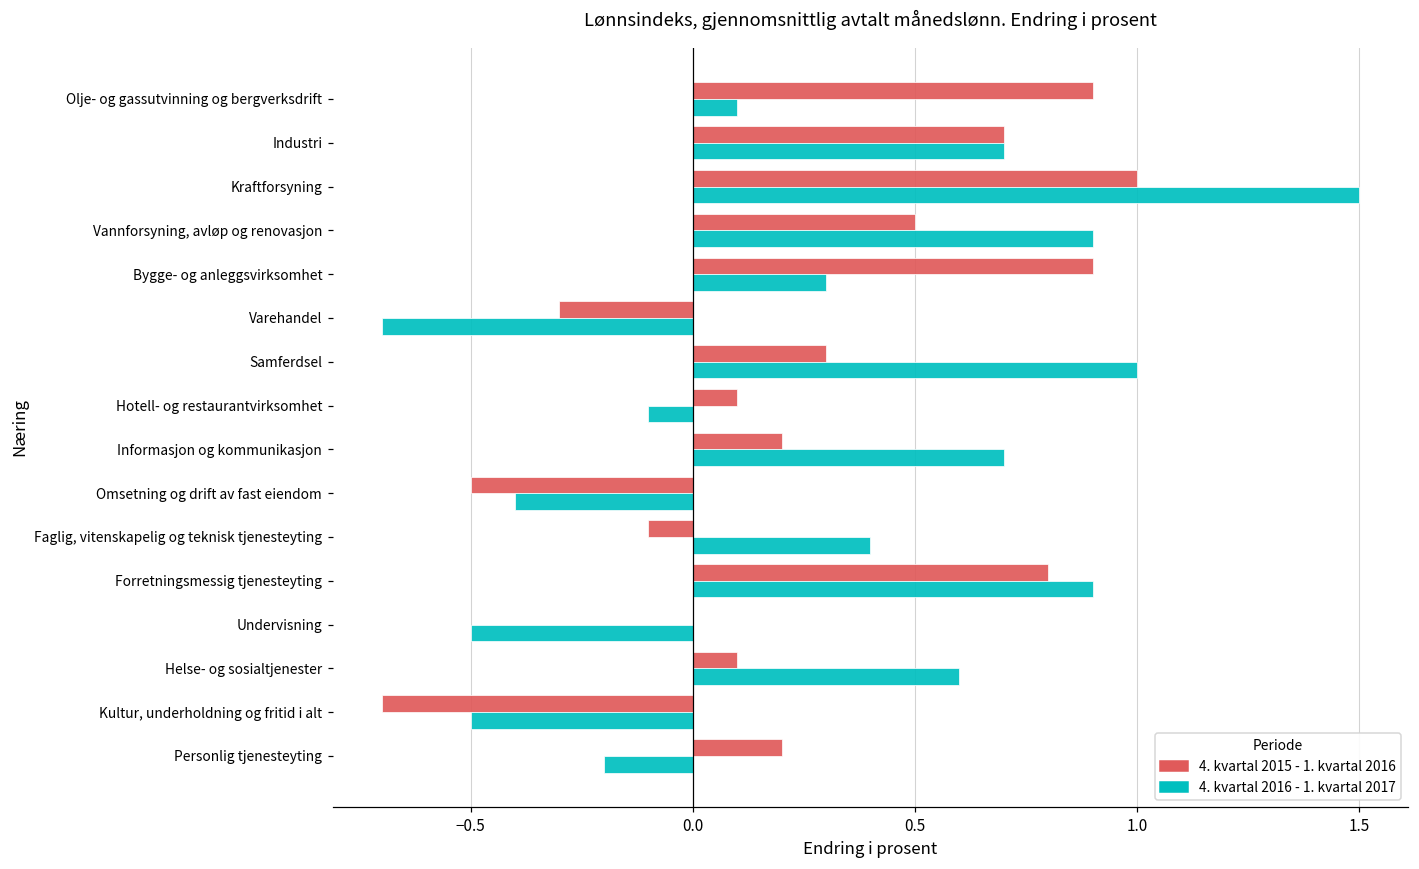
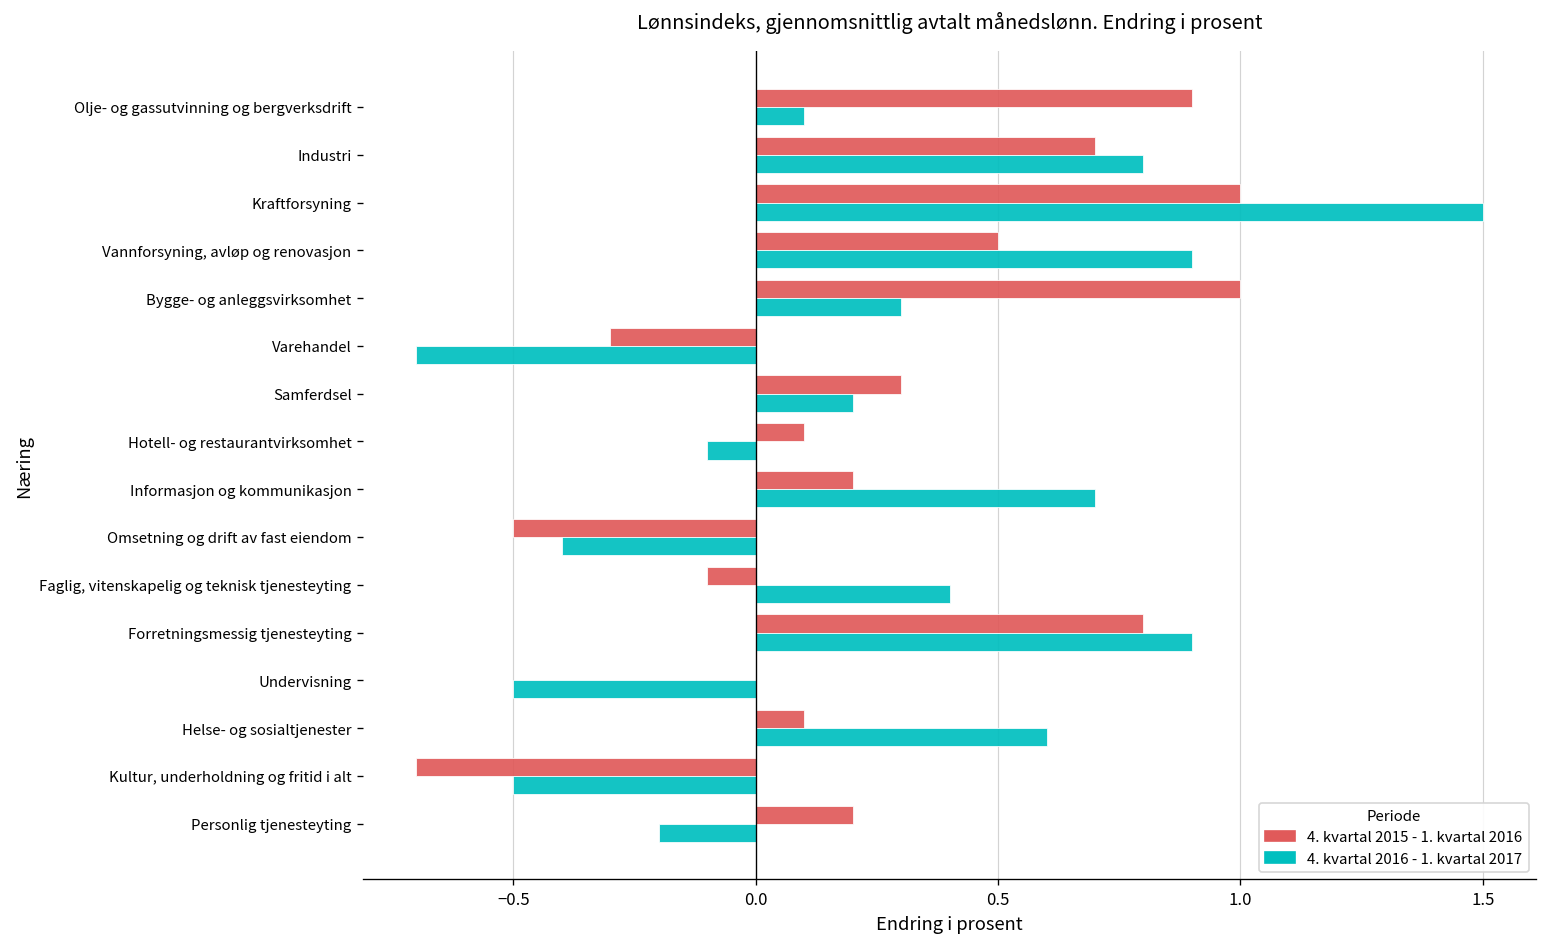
4. kvartal 2016 - 1. kvartal 2017, Industri: 0.7 -> 0.8
4. kvartal 2015 - 1. kvartal 2016, Bygge- og anleggsvirksomhet: 0.9 -> 1.0
4. kvartal 2016 - 1. kvartal 2017, Samferdsel: 1.0 -> 0.2
